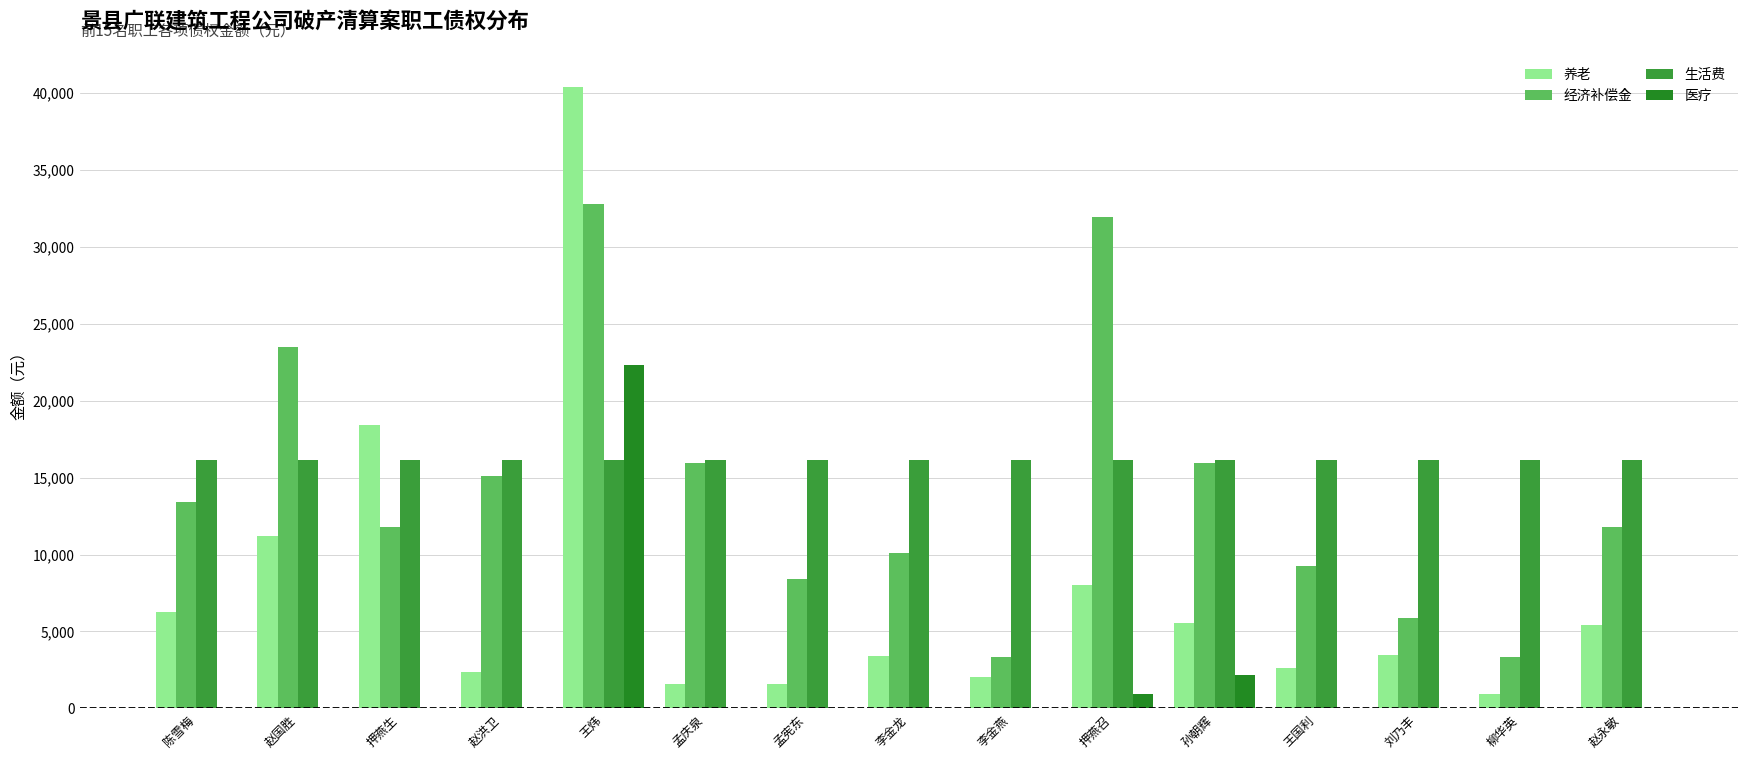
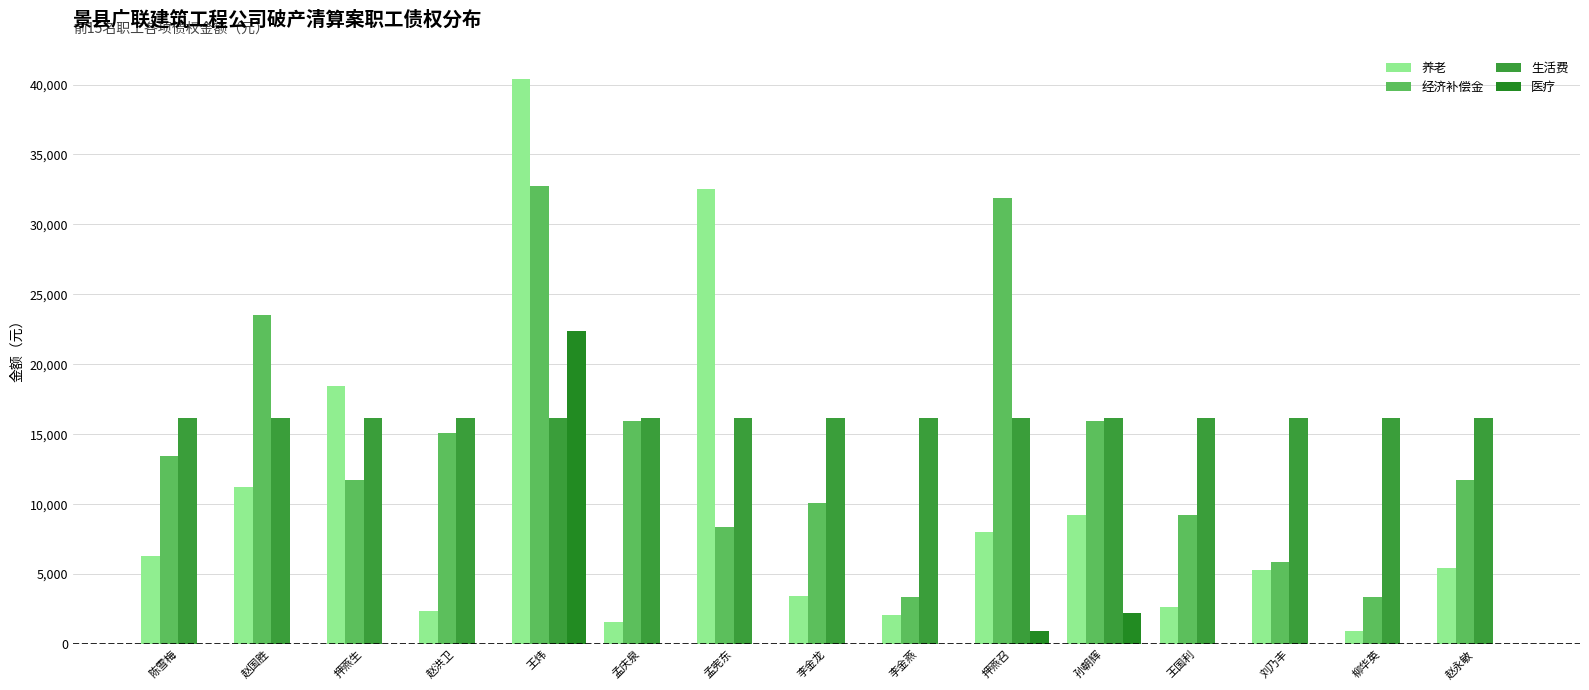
养老, 孟宪东: 1,600 -> 32,500
养老, 孙朝辉: 5,600 -> 9,200
养老, 刘乃丰: 3,500 -> 5,300
